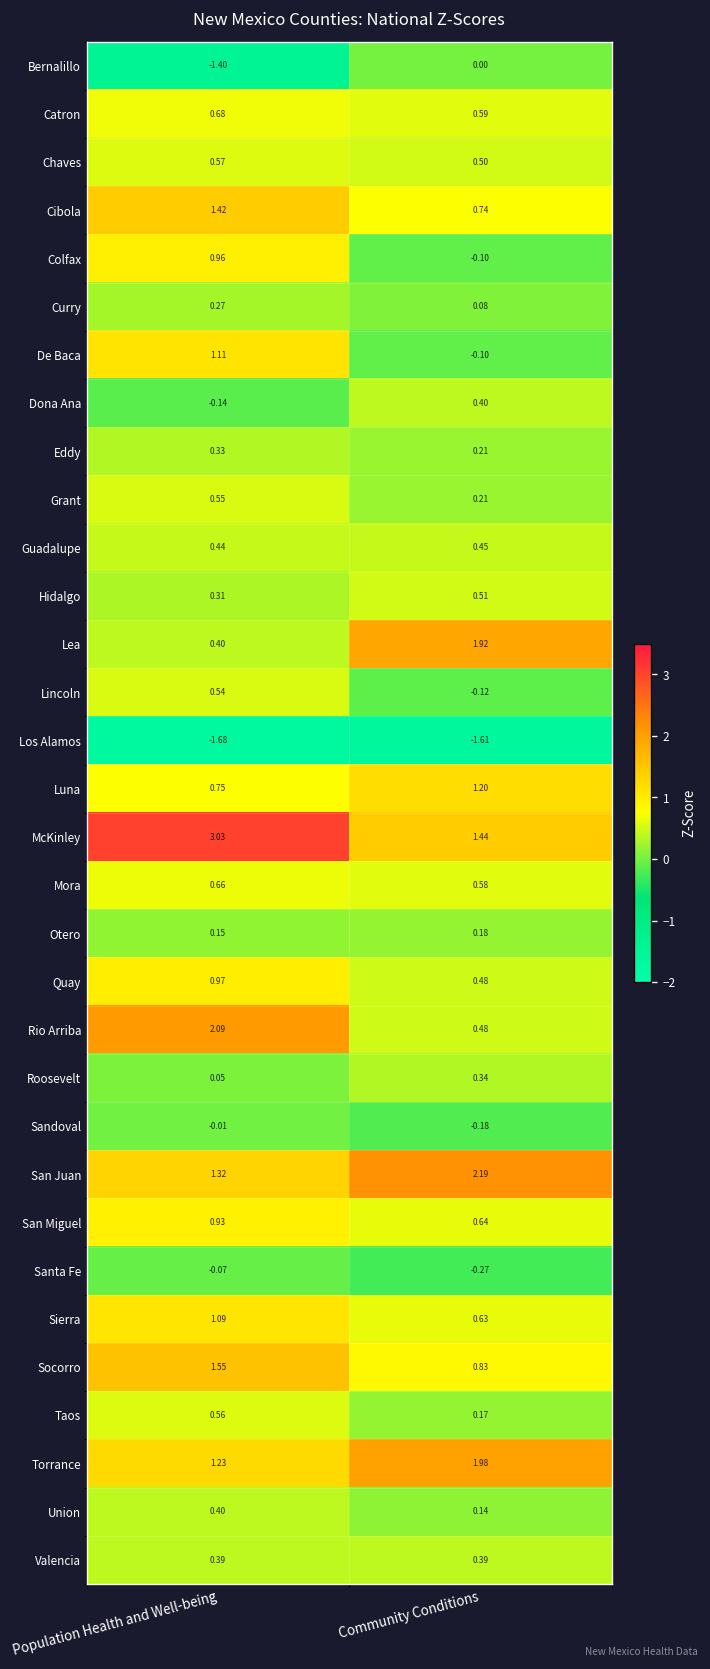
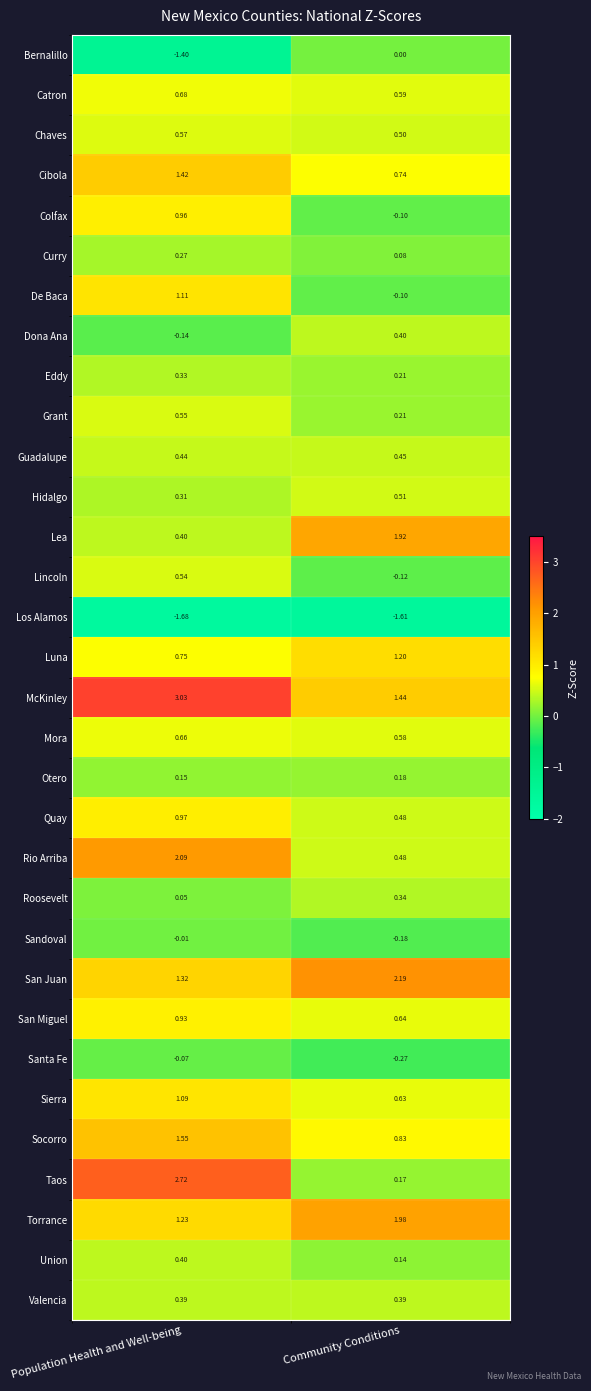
Taos, Population Health and Well-being: 0.56 -> 2.72
